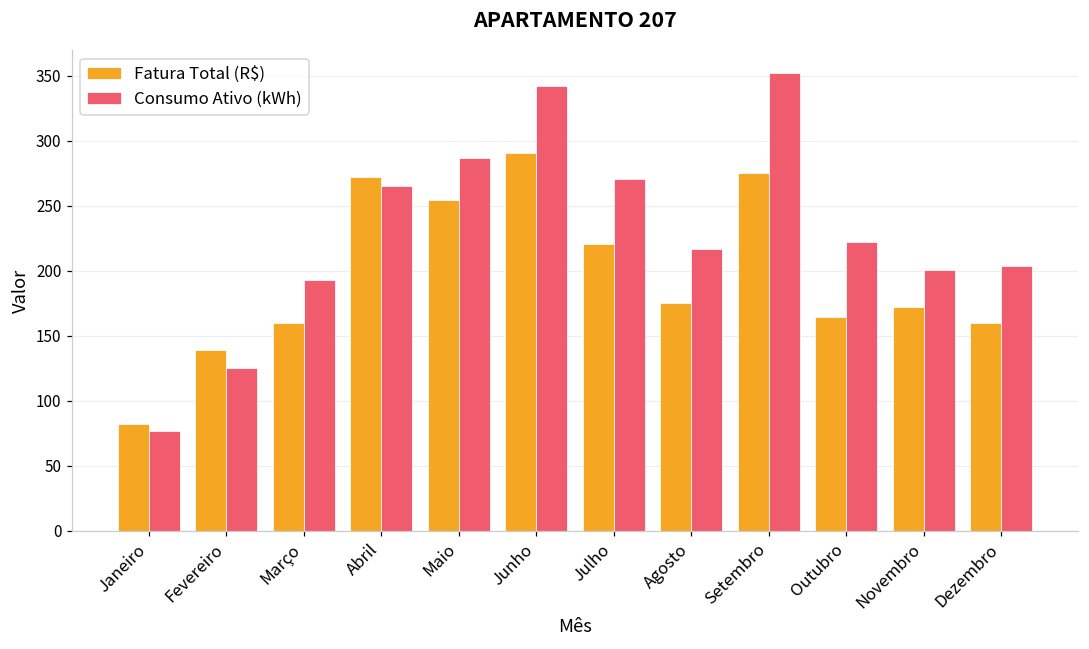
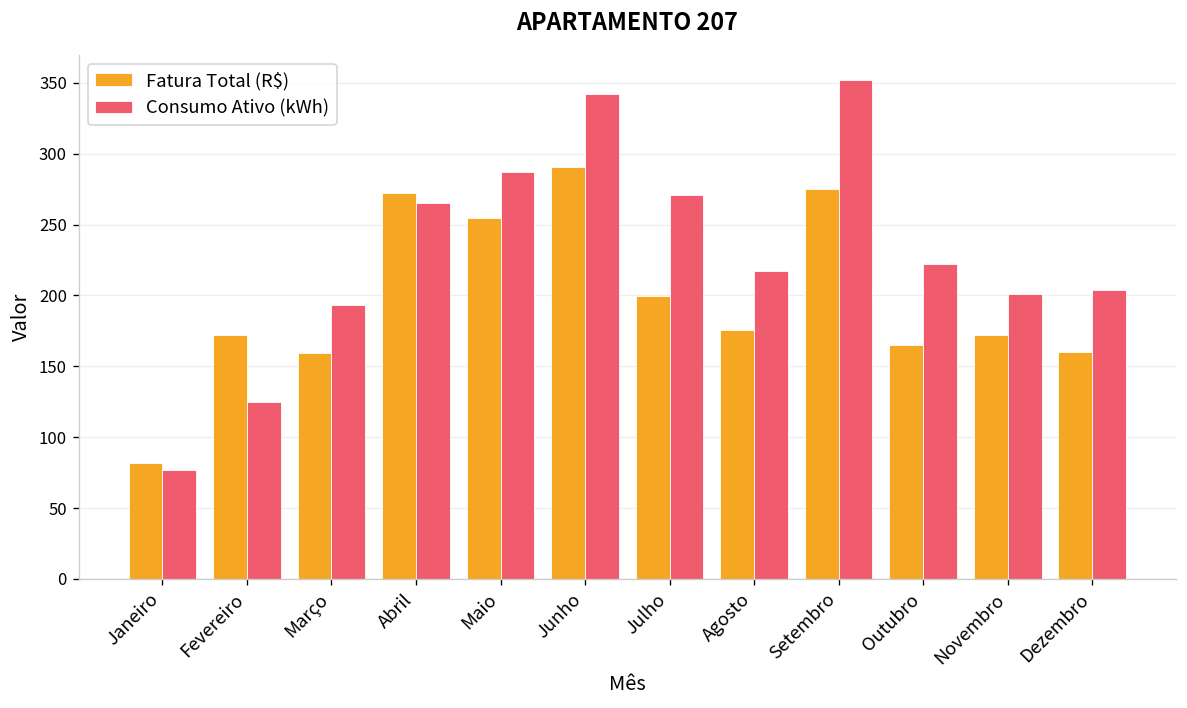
Fatura Total (R$), Fevereiro: 139 -> 172
Fatura Total (R$), Julho: 221 -> 199
